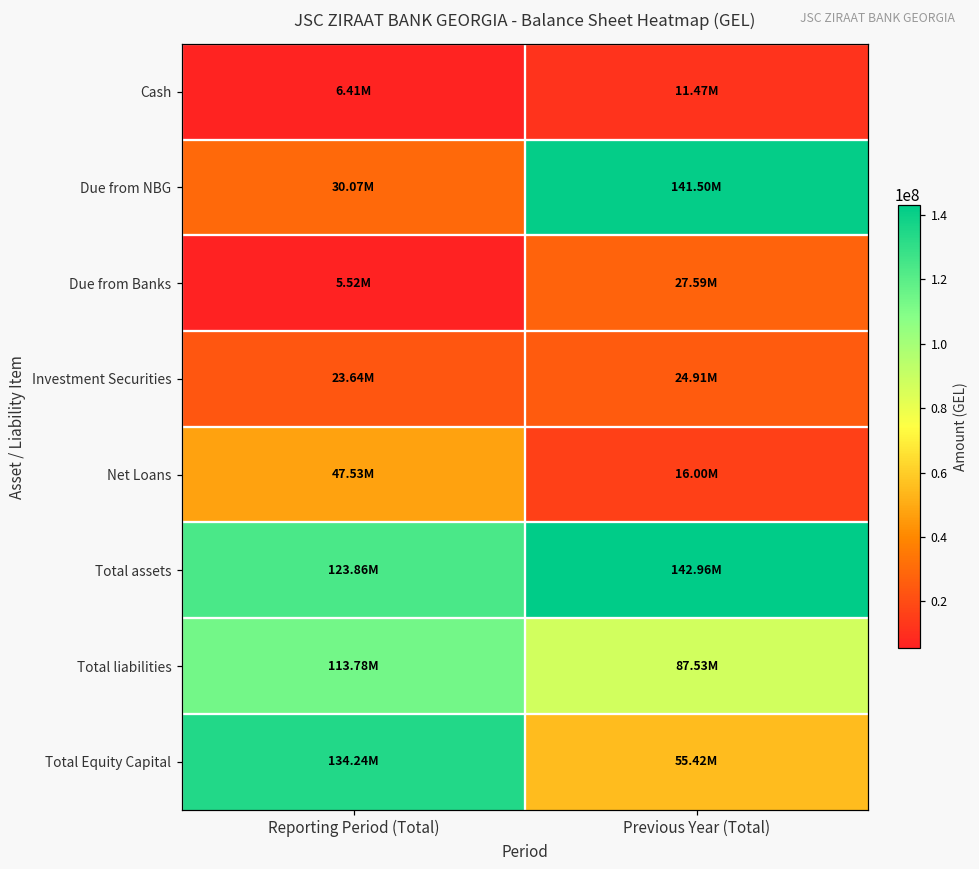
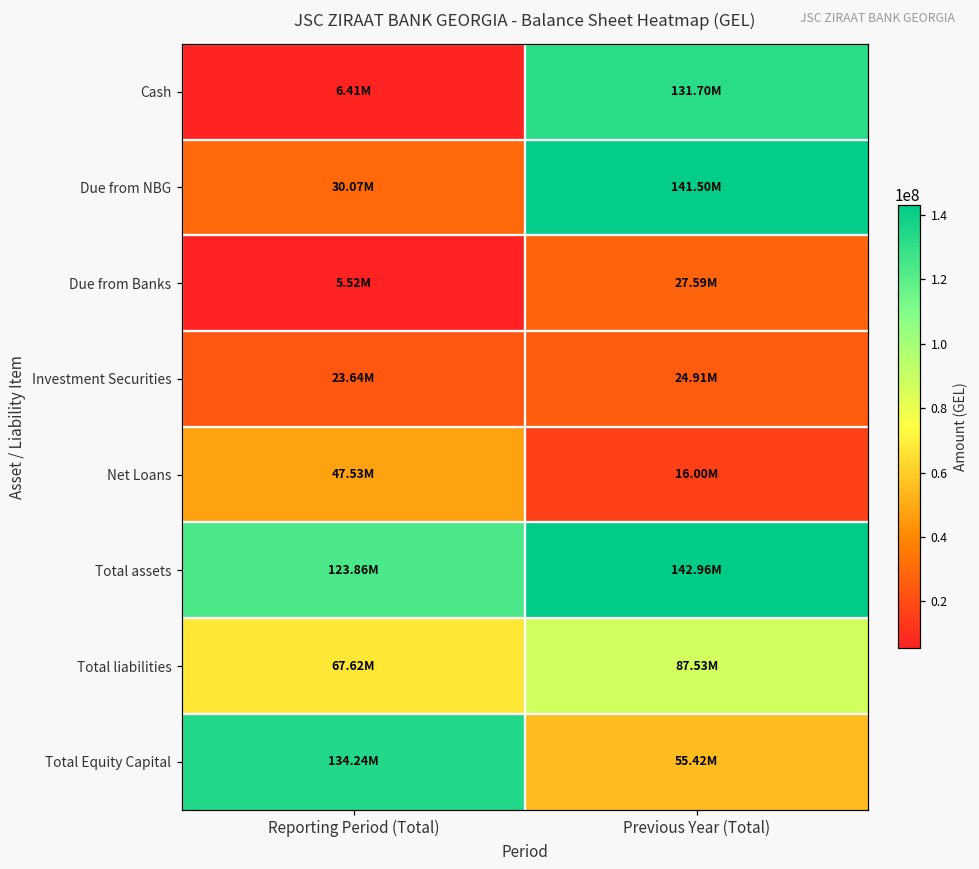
Cash, Previous Year (Total): 11.47M -> 131.70M
Total liabilities, Reporting Period (Total): 113.78M -> 67.62M
